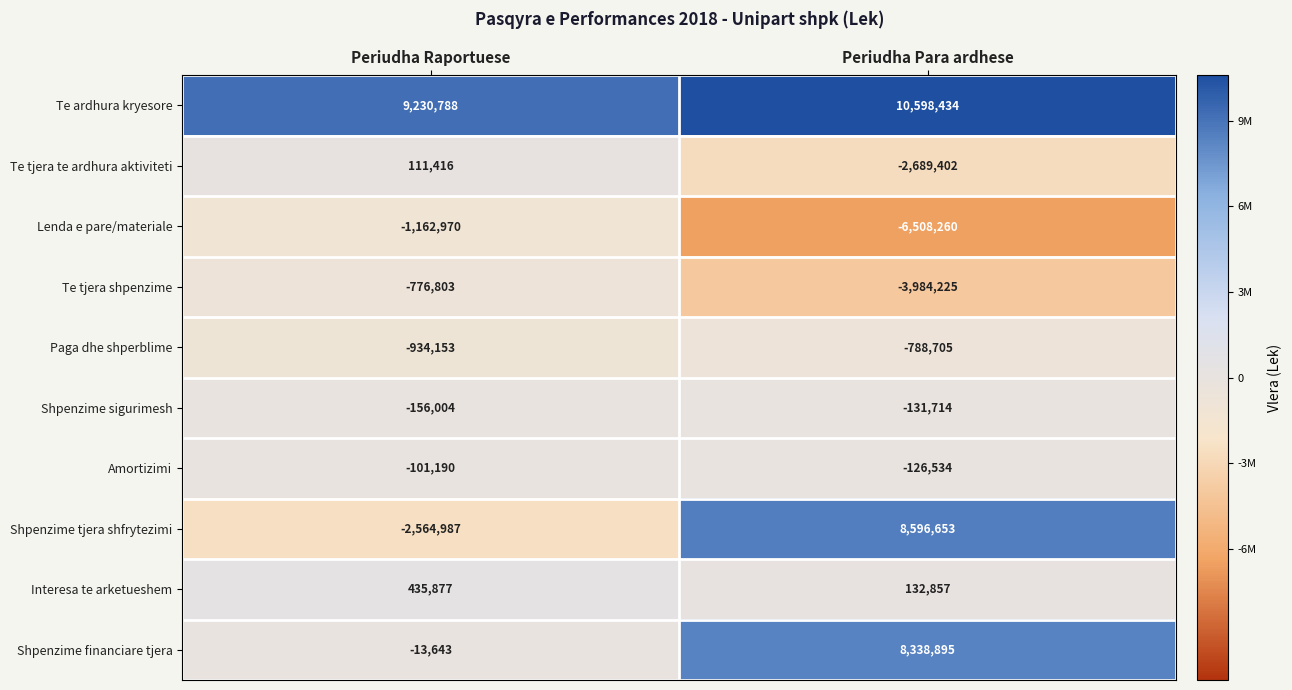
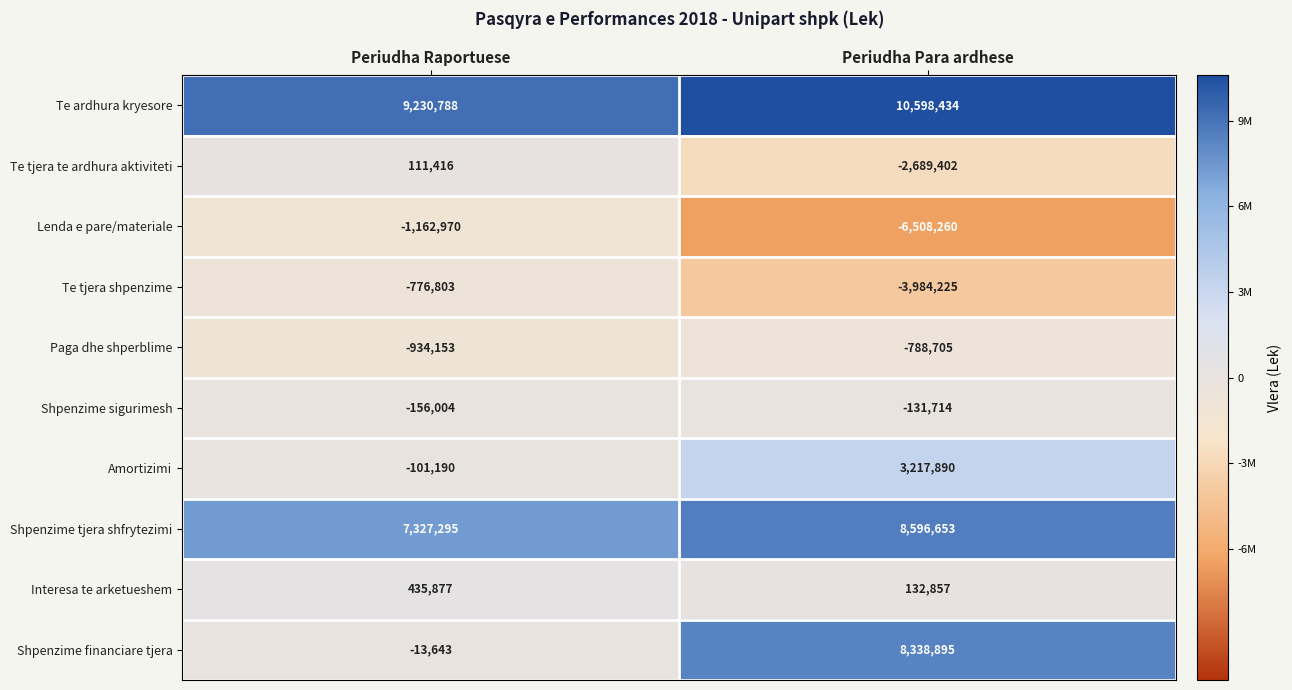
Amortizimi, Periudha Para ardhese: -126,534 -> 3,217,890
Shpenzime tjera shfrytezimi, Periudha Raportuese: -2,564,987 -> 7,327,295
